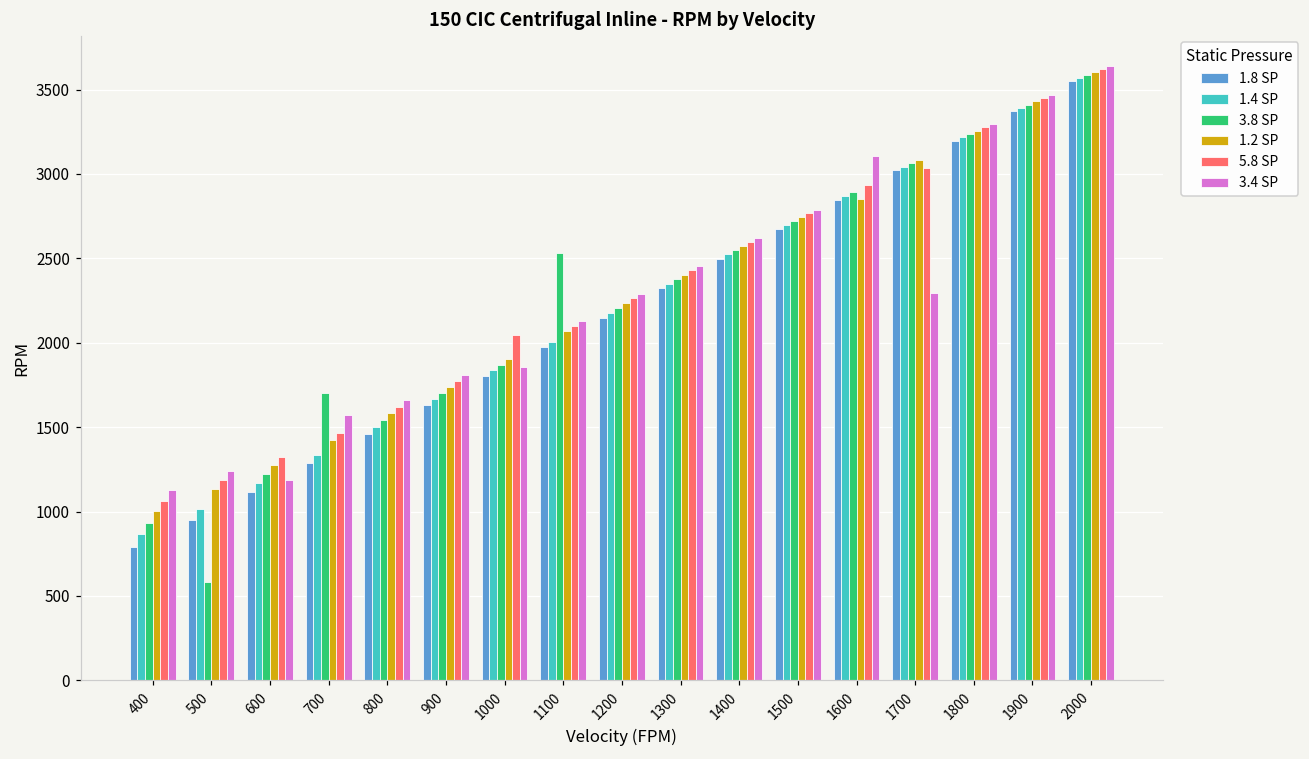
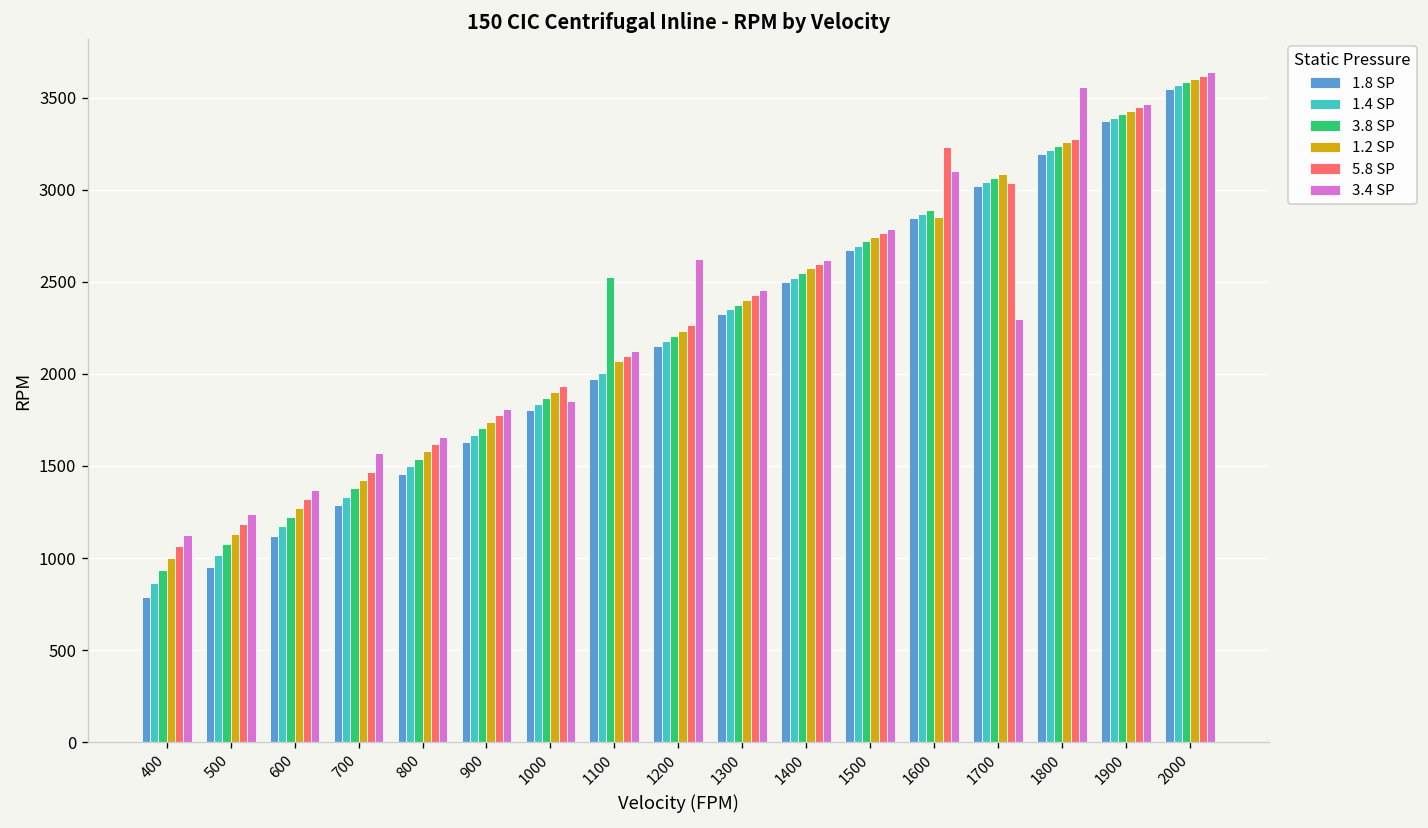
3.8 SP, 500: 580 -> 1080
3.4 SP, 600: 1190 -> 1370
3.8 SP, 700: 1700 -> 1380
5.8 SP, 1000: 2050 -> 1940
3.4 SP, 1200: 2290 -> 2620
5.8 SP, 1600: 2940 -> 3230
3.4 SP, 1800: 3300 -> 3560
